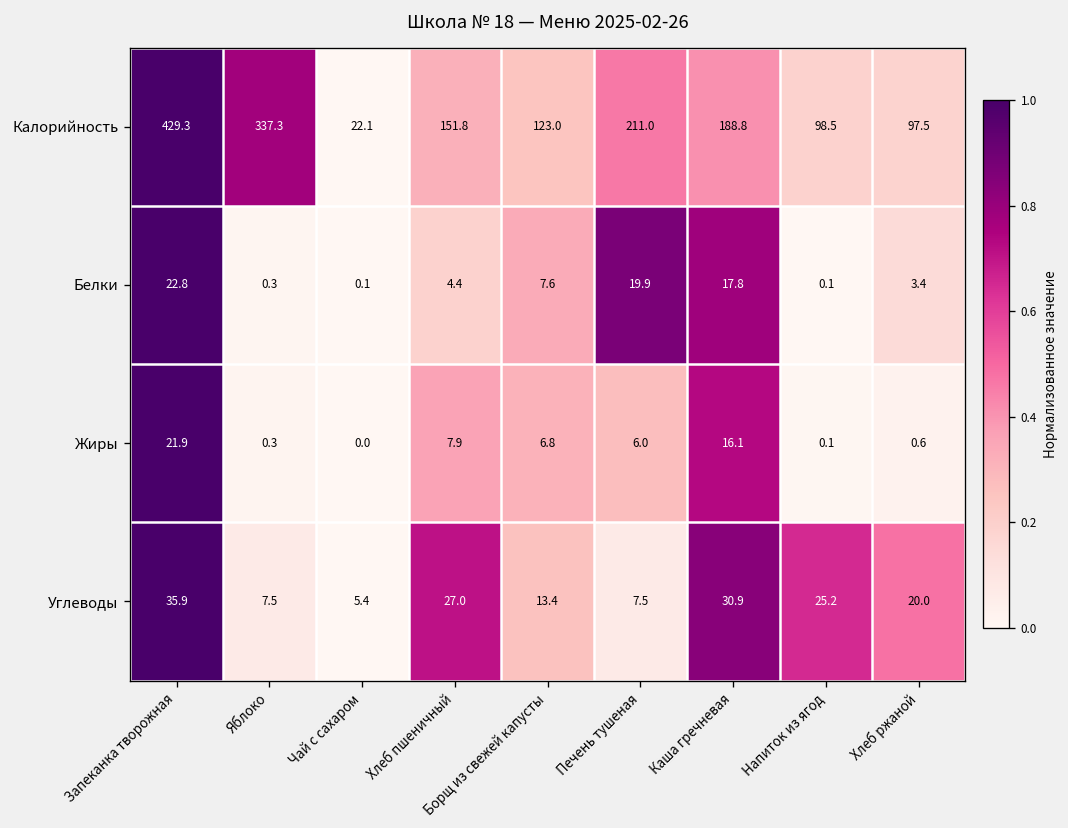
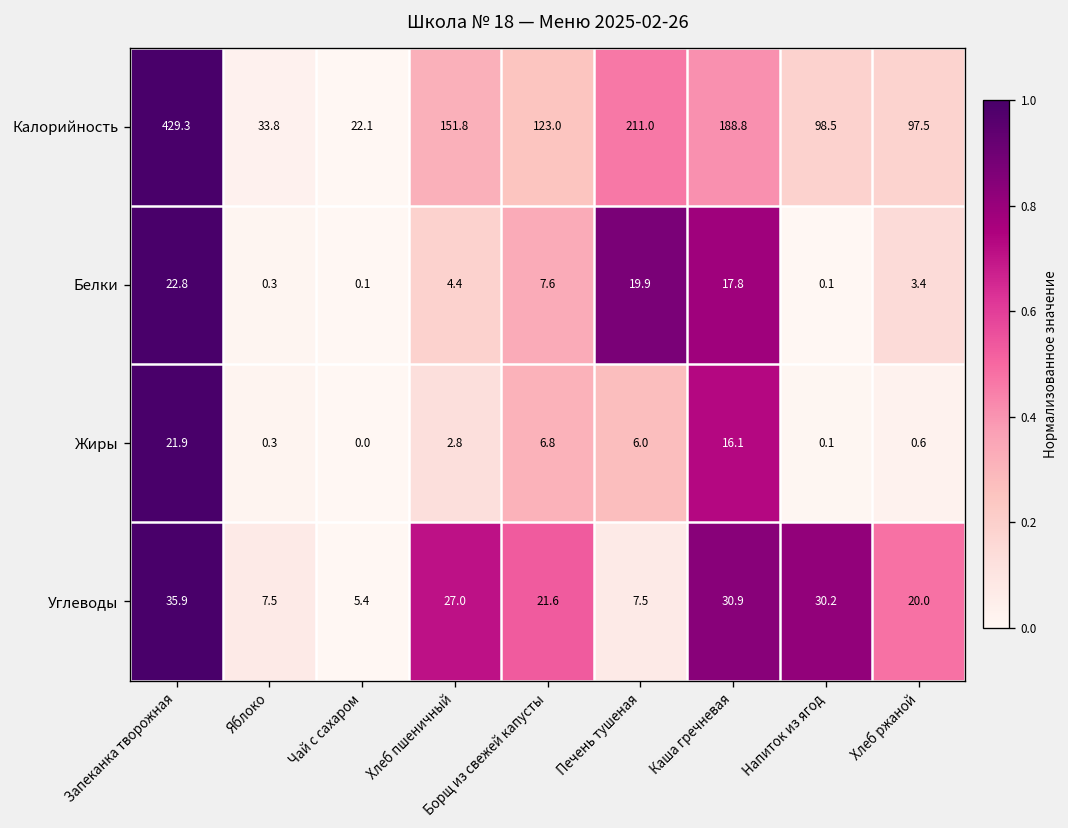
Калорийность, Яблоко: 337.3 -> 33.8
Жиры, Хлеб пшеничный: 7.9 -> 2.8
Углеводы, Борщ из свежей капусты: 13.4 -> 21.6
Углеводы, Напиток из ягод: 25.2 -> 30.2
